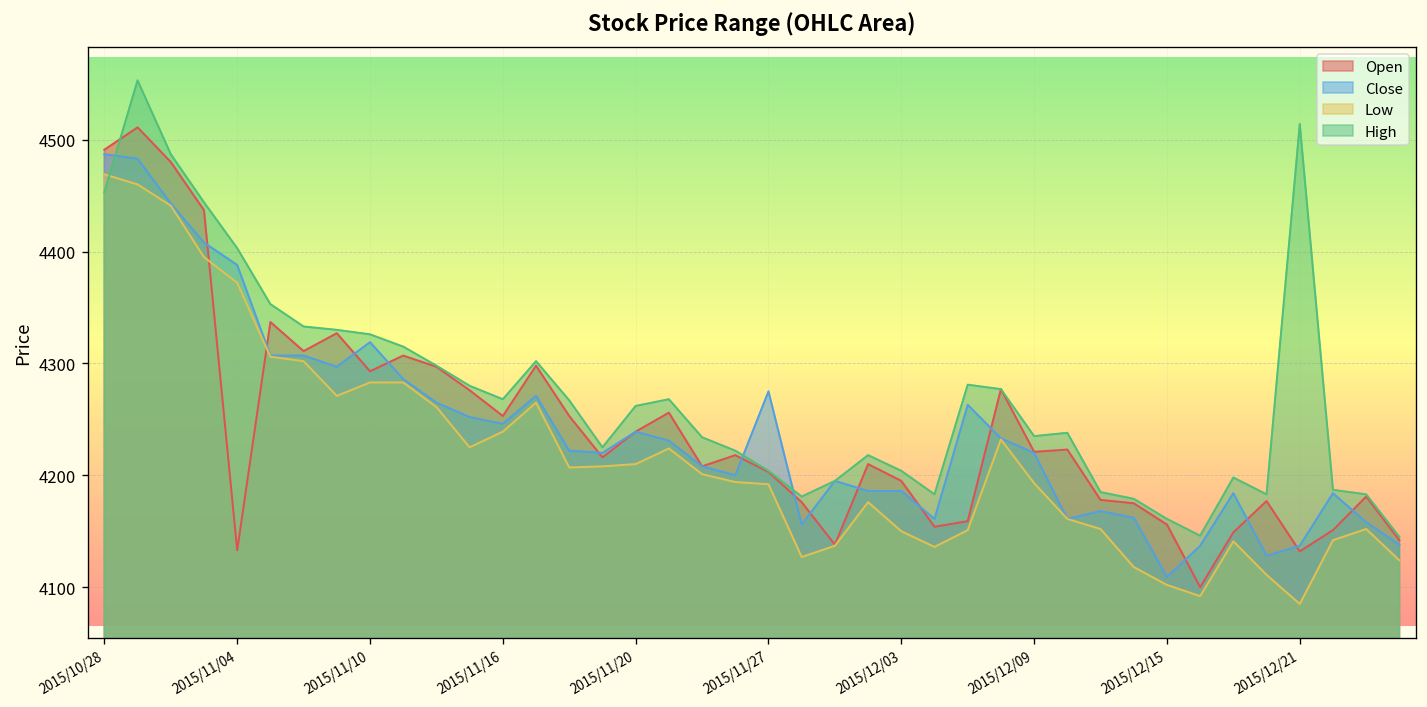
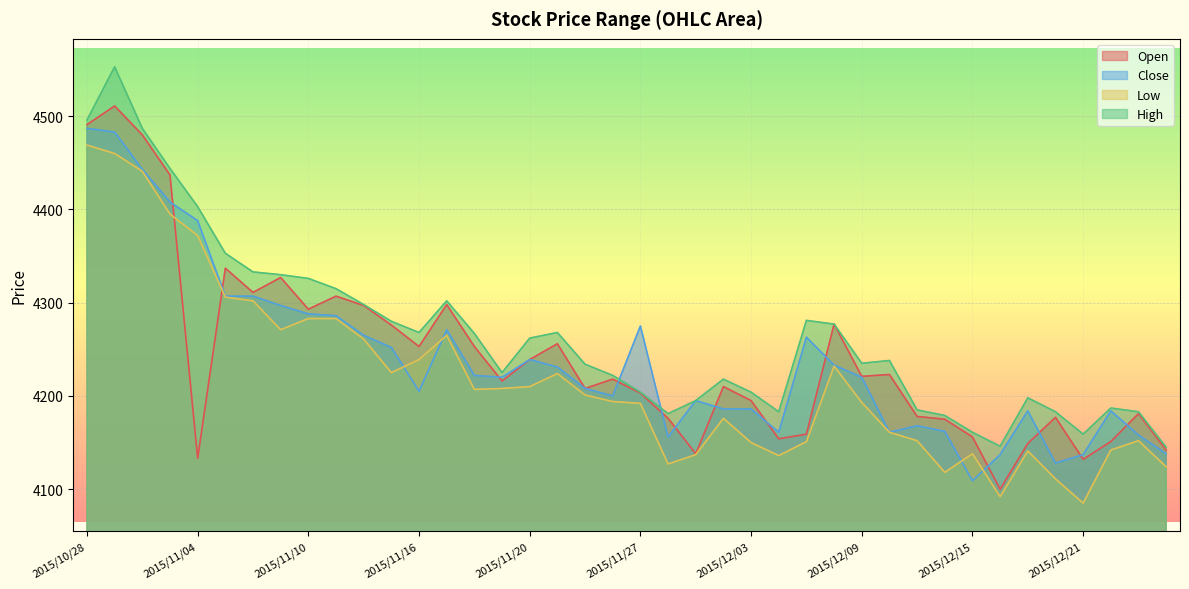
High, 2015/10/28: 4450 -> 4500
Close, 2015/11/10: 4320 -> 4290
Close, 2015/11/16: 4250 -> 4210
Low, 2015/12/15: 4100 -> 4140
High, 2015/12/21: 4510 -> 4160
